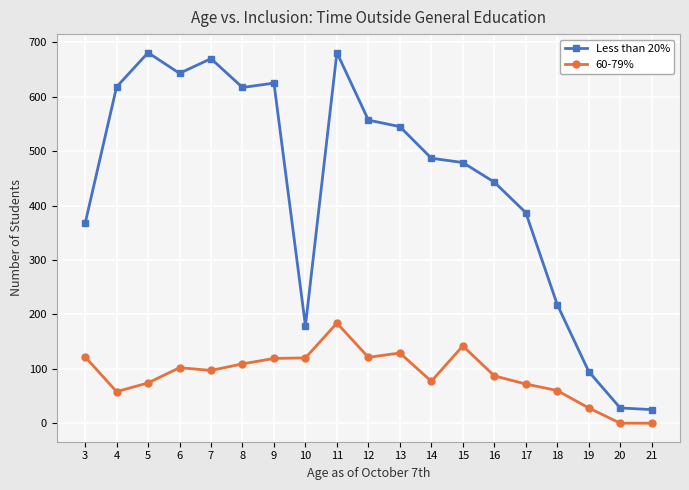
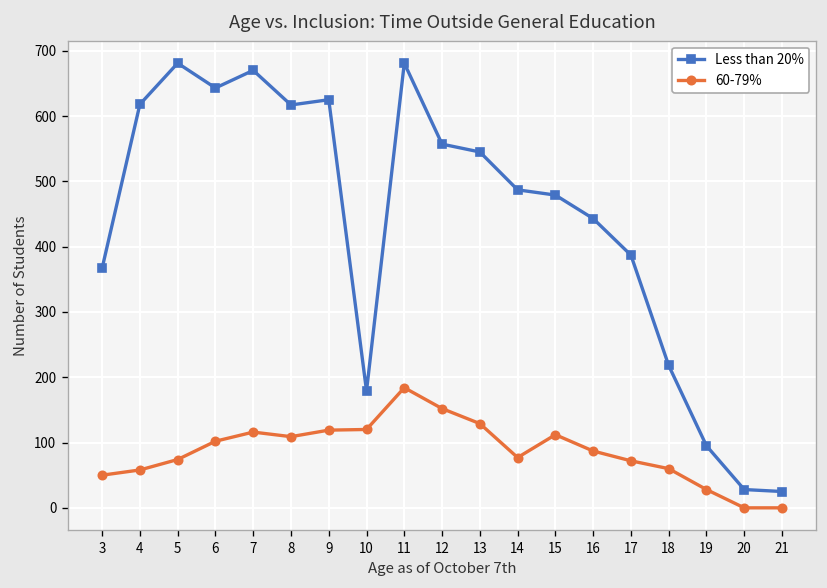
60-79%, 3: 120 -> 50
60-79%, 7: 100 -> 120
60-79%, 12: 120 -> 150
60-79%, 15: 140 -> 110
